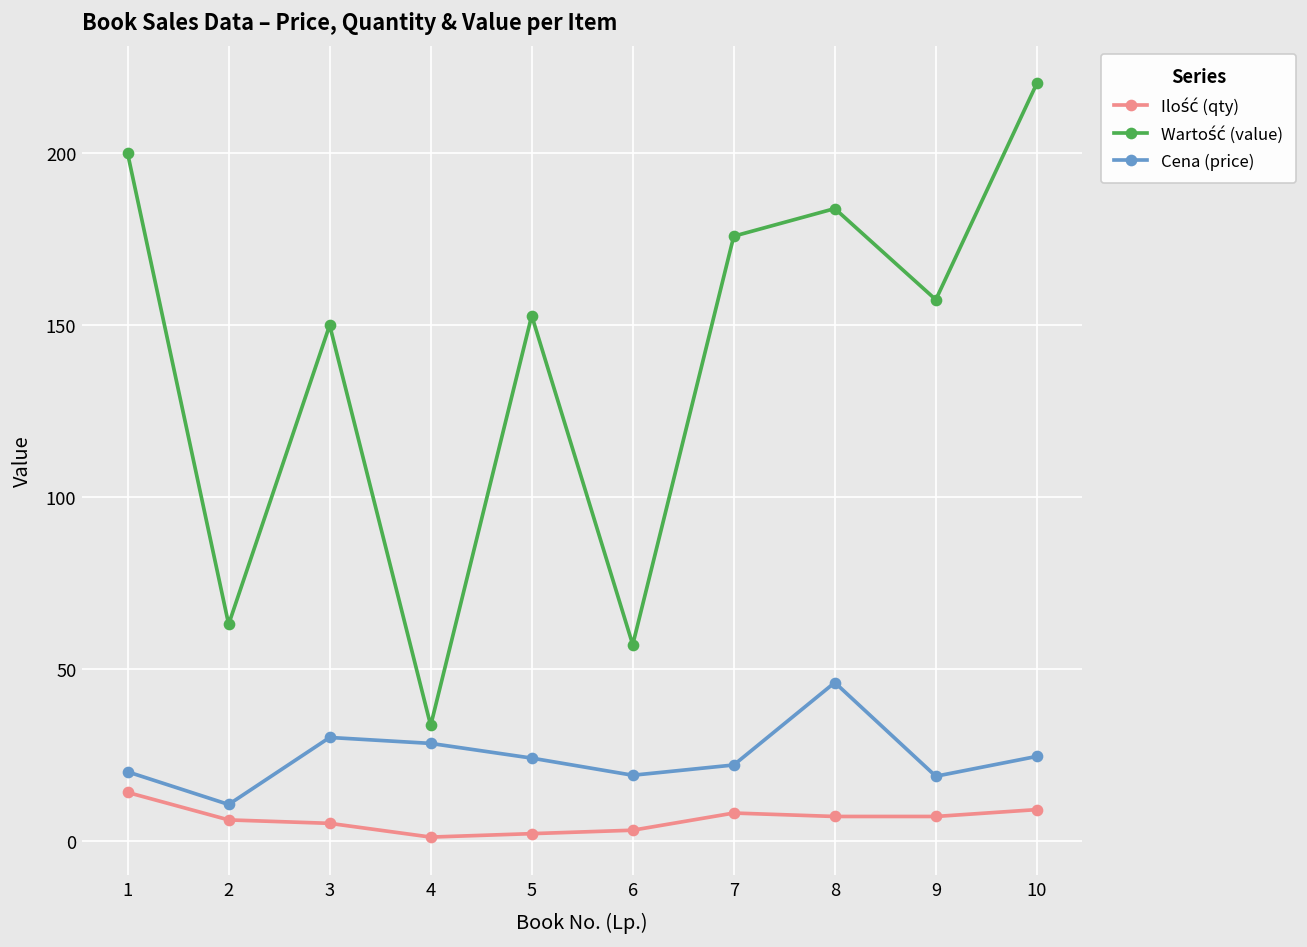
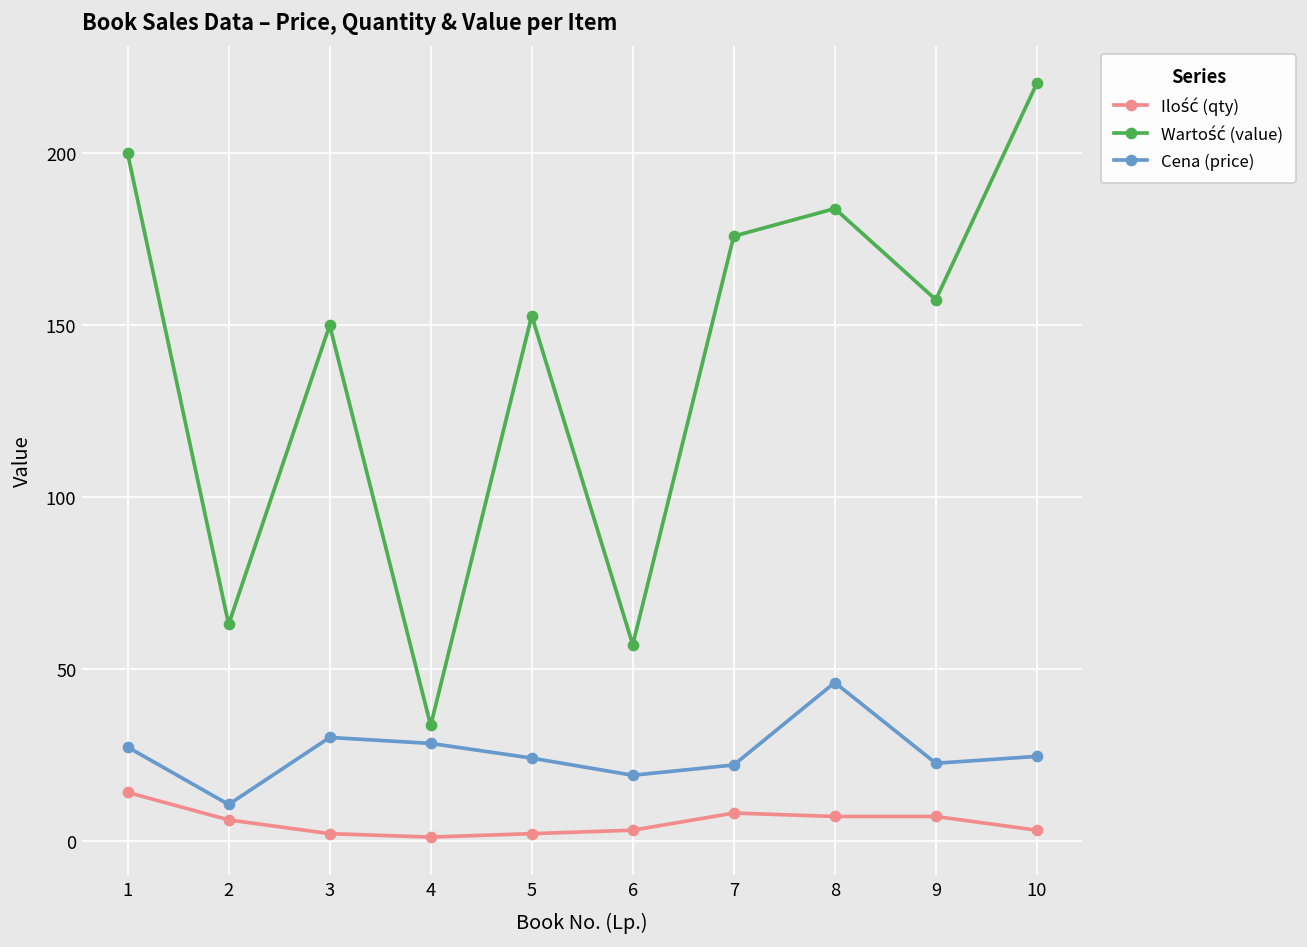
Cena (price), 1: 20 -> 27
Ilość (qty), 3: 5 -> 2
Cena (price), 9: 19 -> 22
Ilość (qty), 10: 9 -> 3
